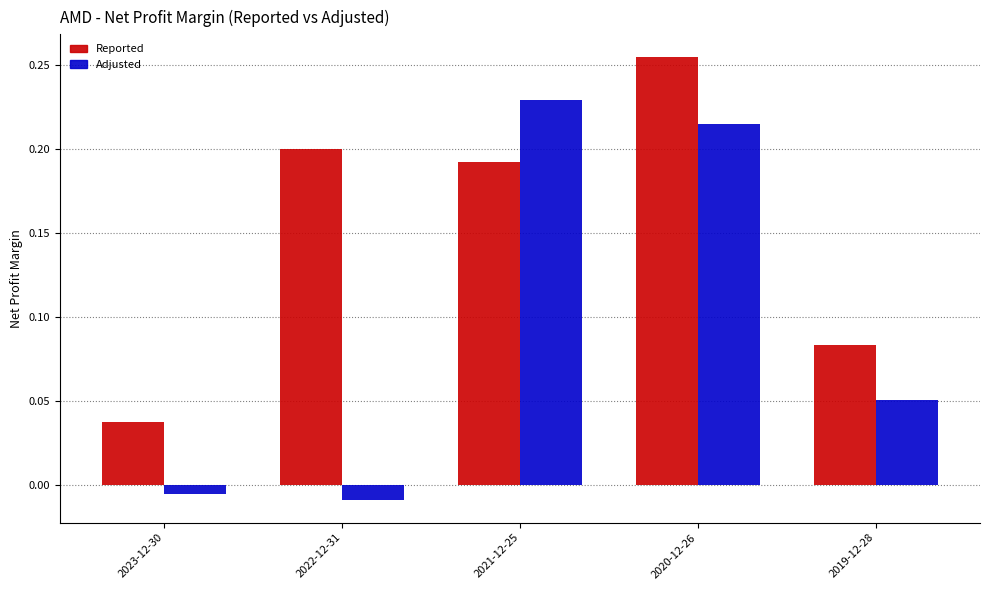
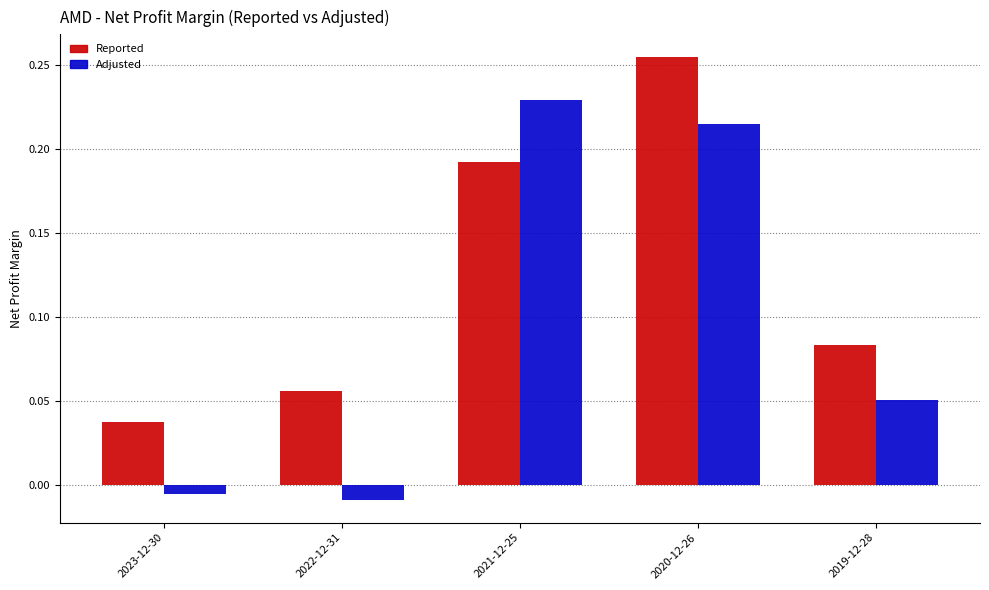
Reported, 2022-12-31: 0.200 -> 0.056
